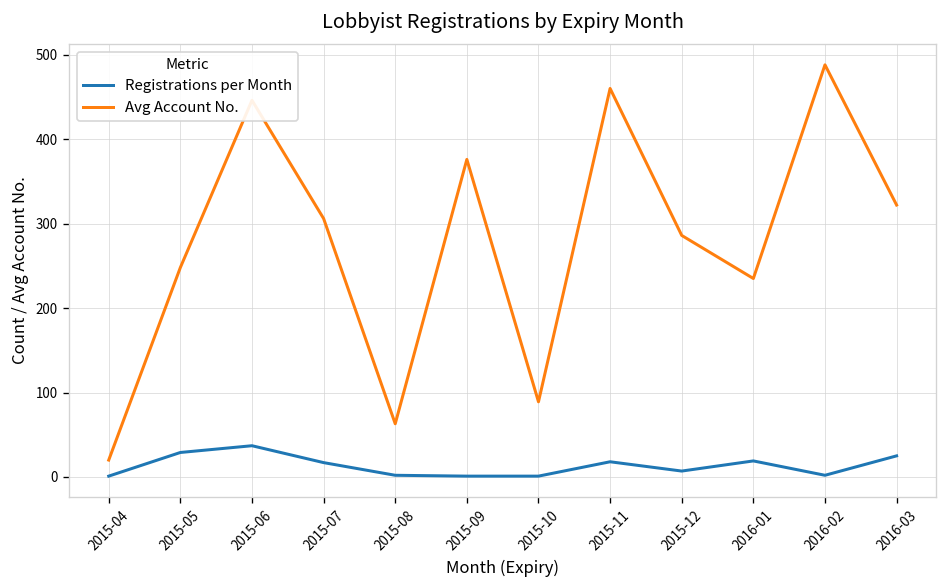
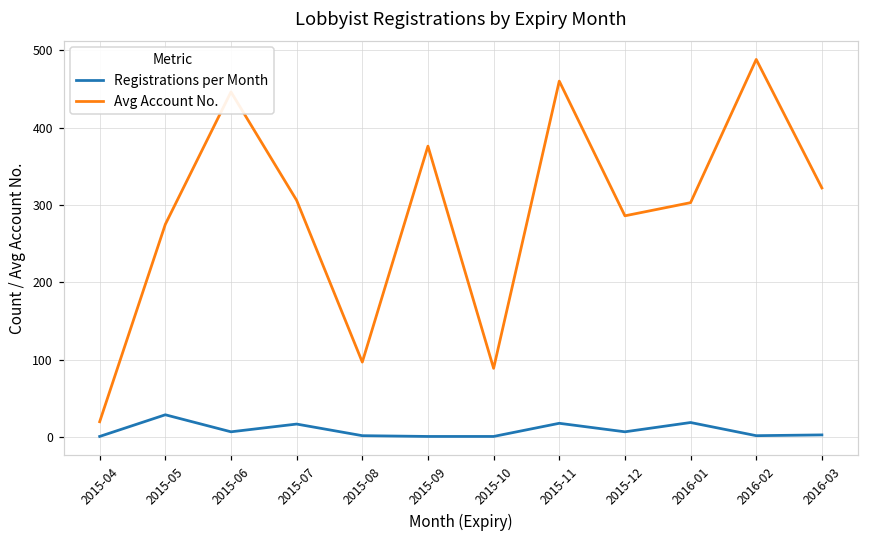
Avg Account No., 2015-05: 250 -> 280
Registrations per Month, 2015-06: 40 -> 10
Avg Account No., 2015-08: 60 -> 100
Avg Account No., 2016-01: 240 -> 300
Registrations per Month, 2016-03: 30 -> 0
